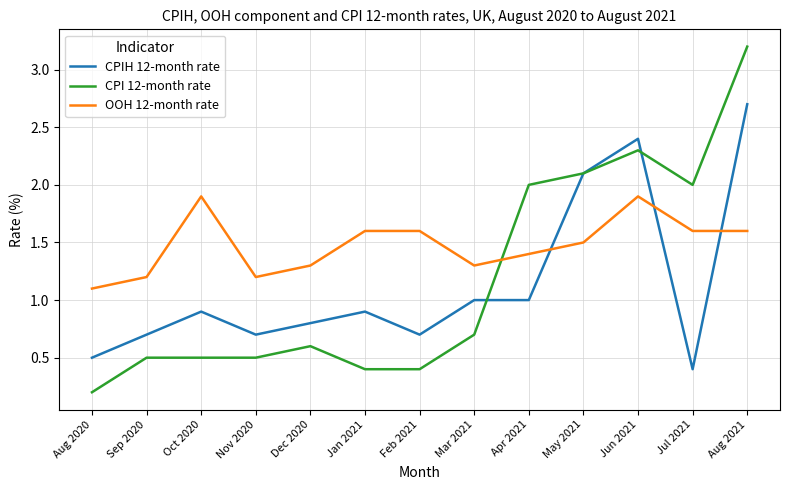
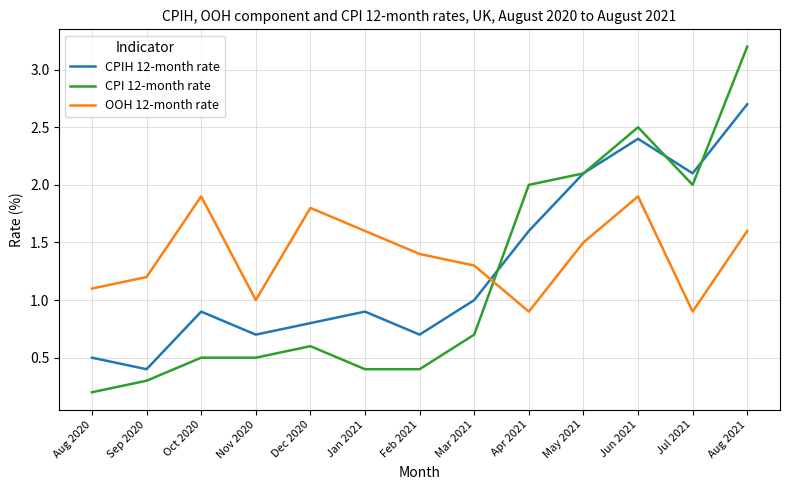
CPIH 12-month rate, Sep 2020: 0.7 -> 0.4
CPI 12-month rate, Sep 2020: 0.5 -> 0.3
OOH 12-month rate, Nov 2020: 1.2 -> 1.0
OOH 12-month rate, Dec 2020: 1.3 -> 1.8
OOH 12-month rate, Feb 2021: 1.6 -> 1.4
CPIH 12-month rate, Apr 2021: 1.0 -> 1.6
OOH 12-month rate, Apr 2021: 1.4 -> 0.9
CPI 12-month rate, Jun 2021: 2.3 -> 2.5
CPIH 12-month rate, Jul 2021: 0.4 -> 2.1
OOH 12-month rate, Jul 2021: 1.6 -> 0.9
